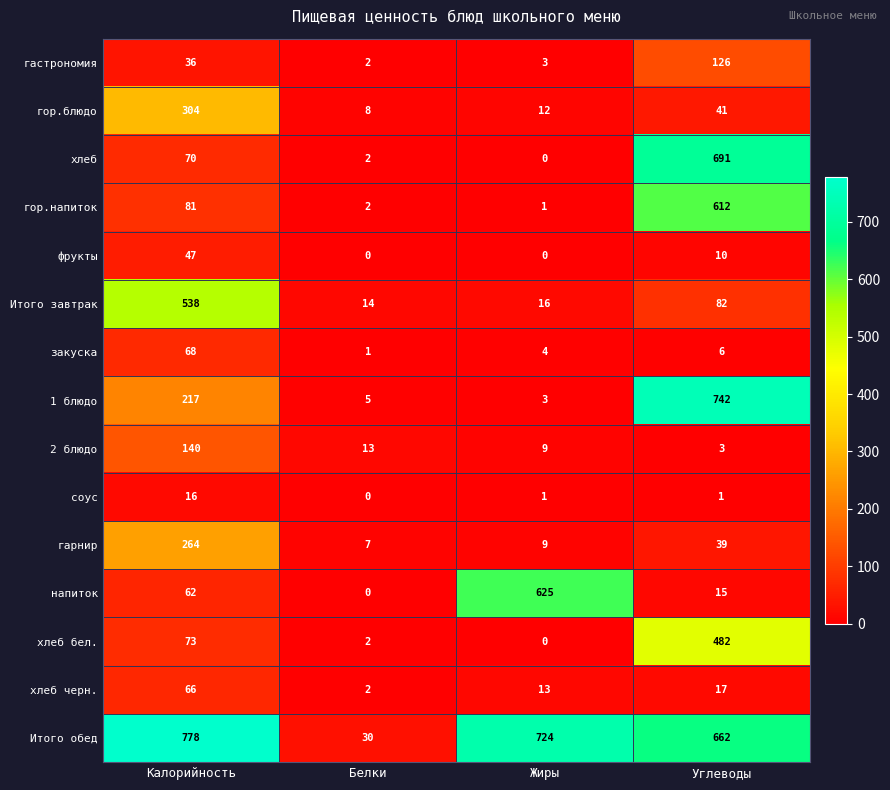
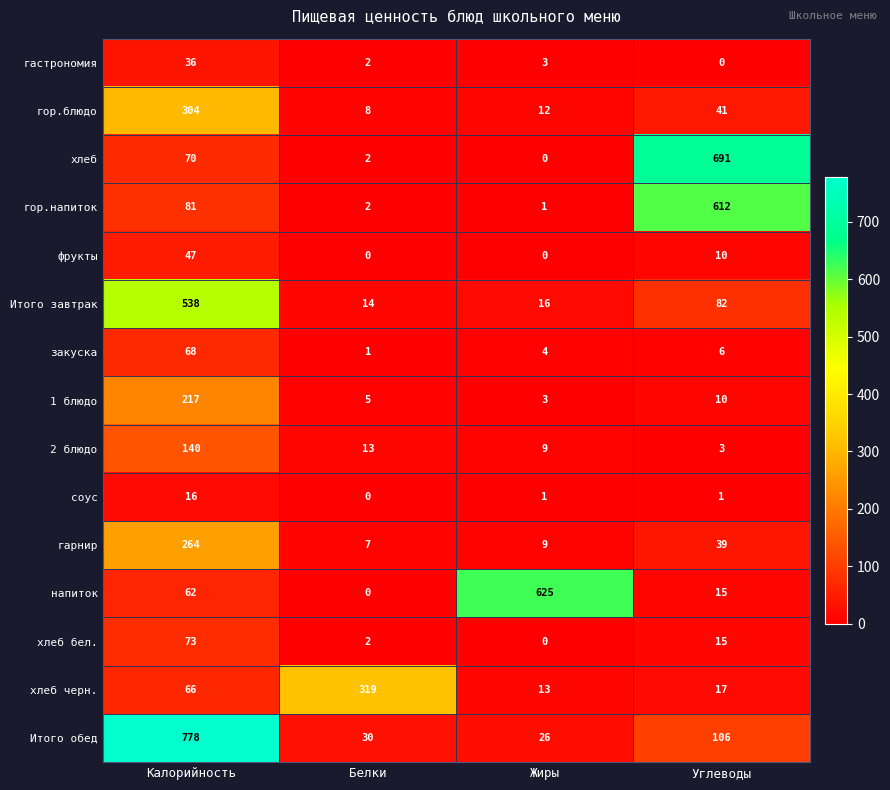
гастрономия, Углеводы: 126 -> 0
1 блюдо, Углеводы: 742 -> 10
хлеб бел., Углеводы: 482 -> 15
хлеб черн., Белки: 2 -> 319
Итого обед, Жиры: 724 -> 26
Итого обед, Углеводы: 662 -> 106
